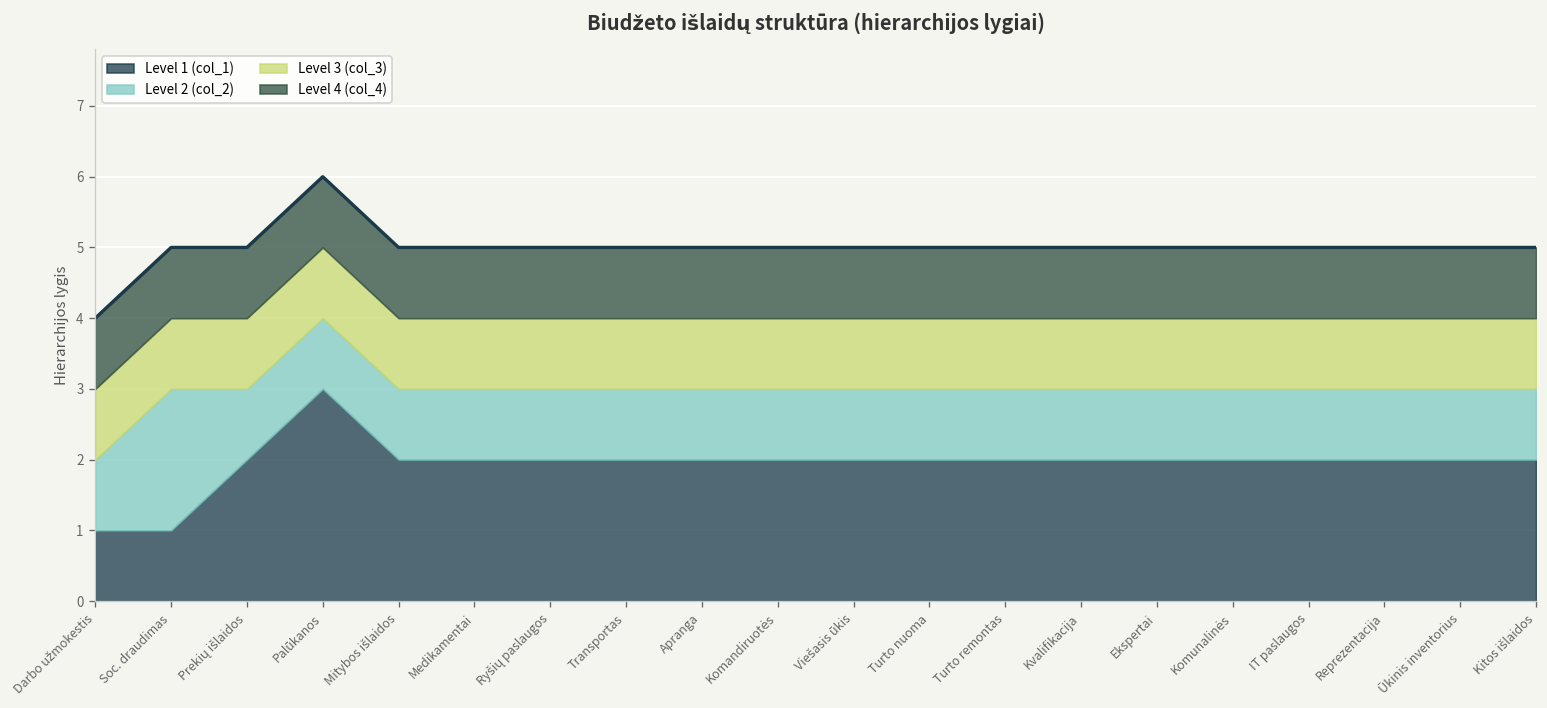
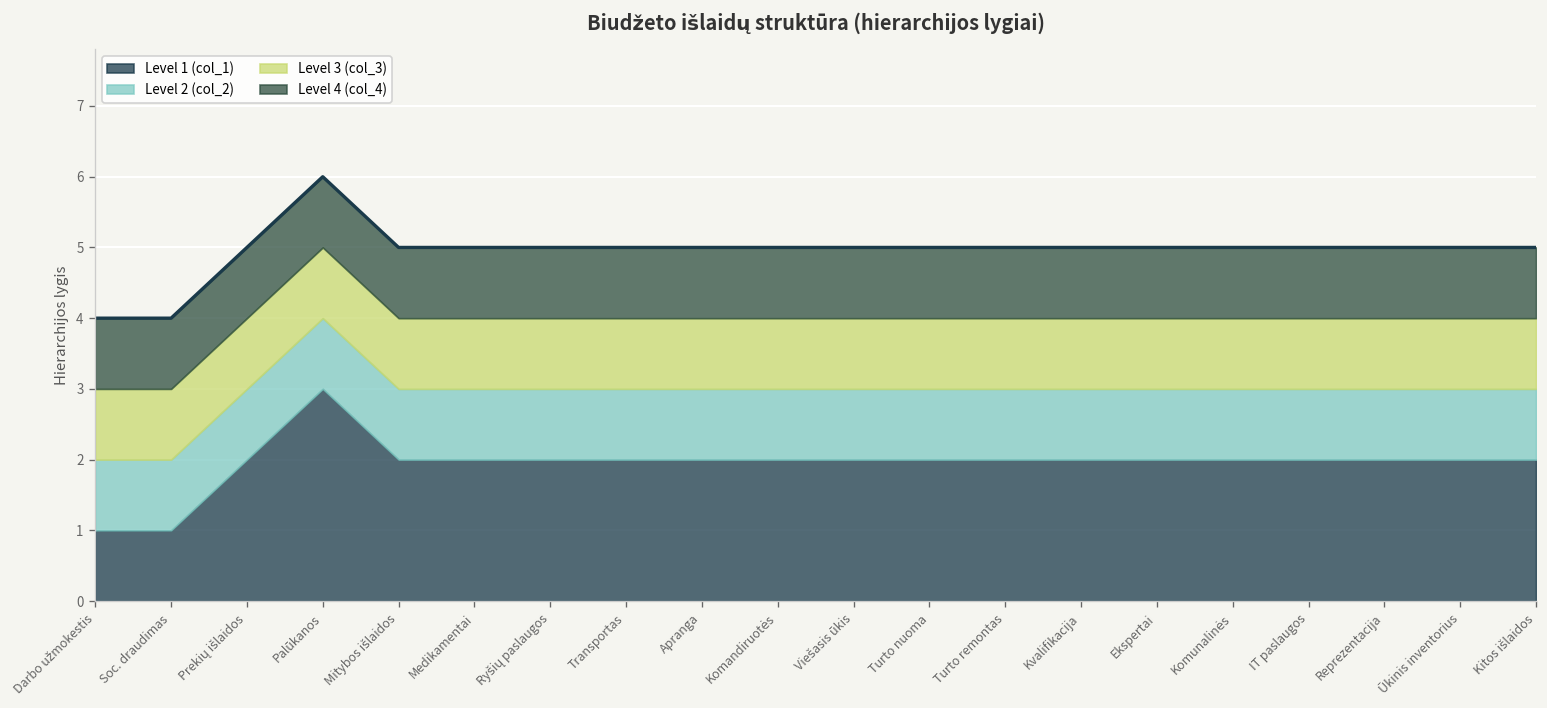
Level 2 (col_2), Soc. draudimas: 2 -> 1
